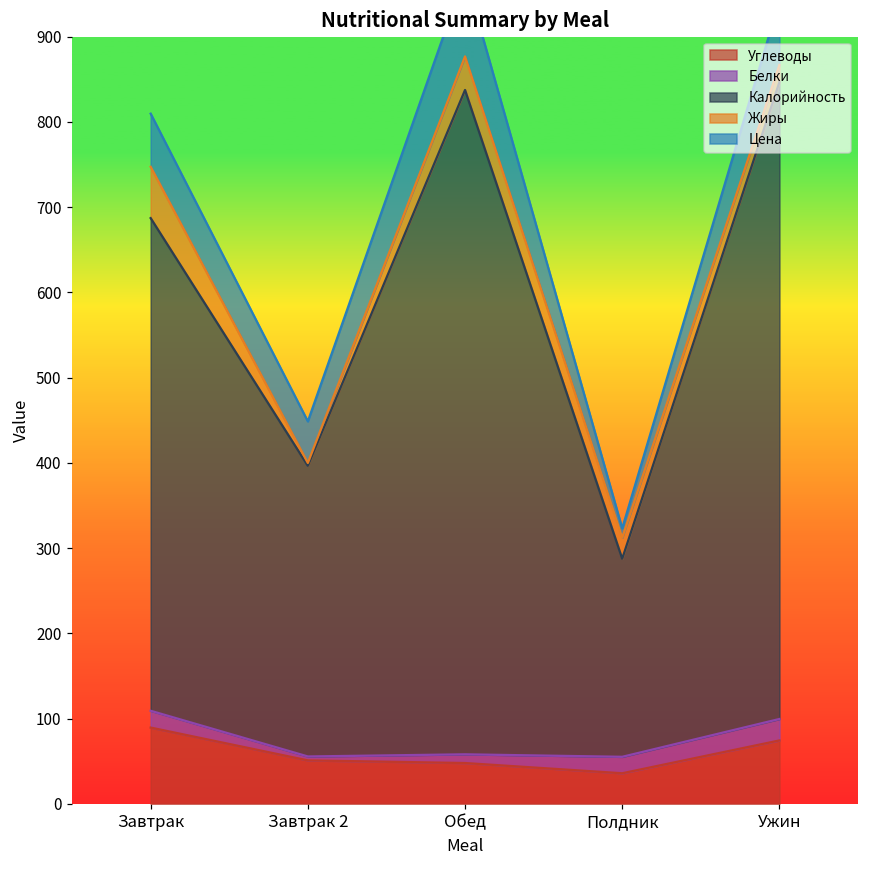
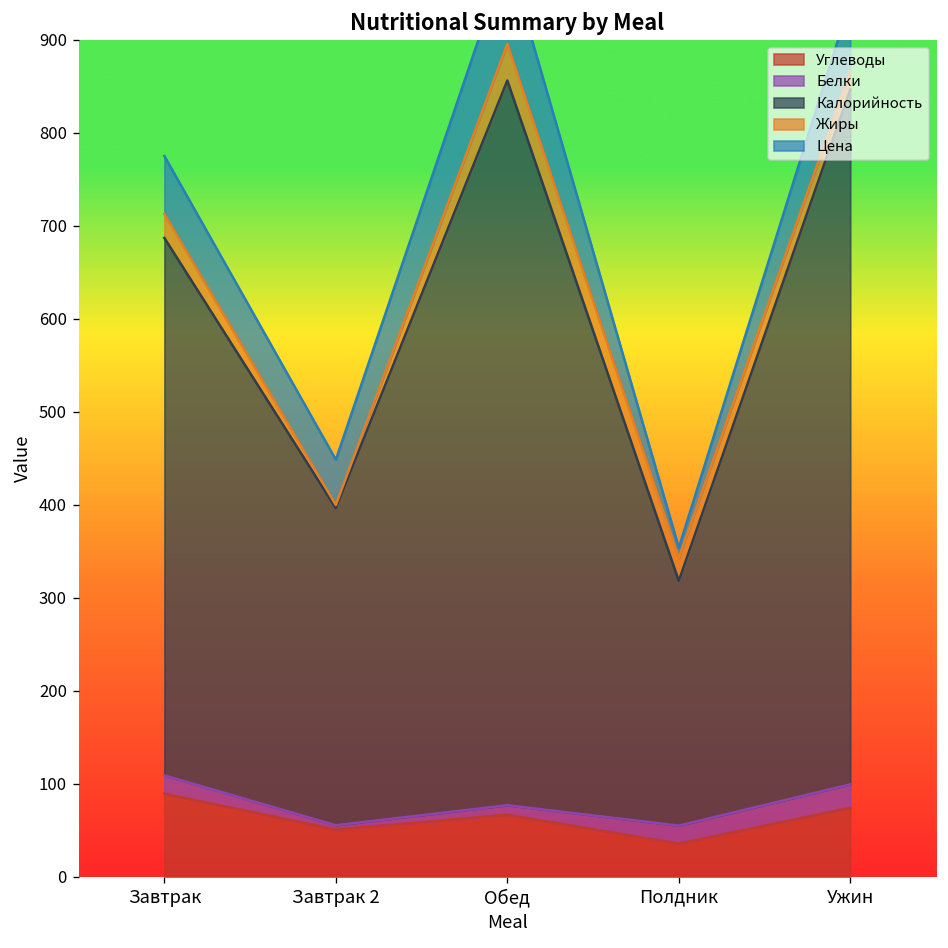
Жиры, Завтрак: 60 -> 30
Углеводы, Обед: 50 -> 70
Калорийность, Полдник: 230 -> 260
